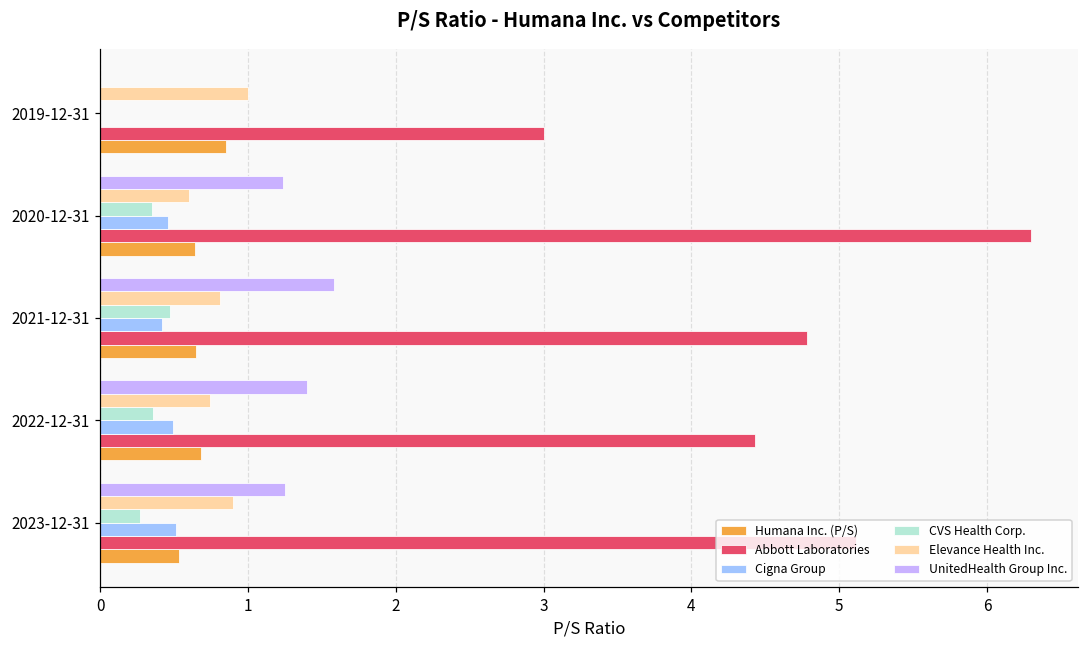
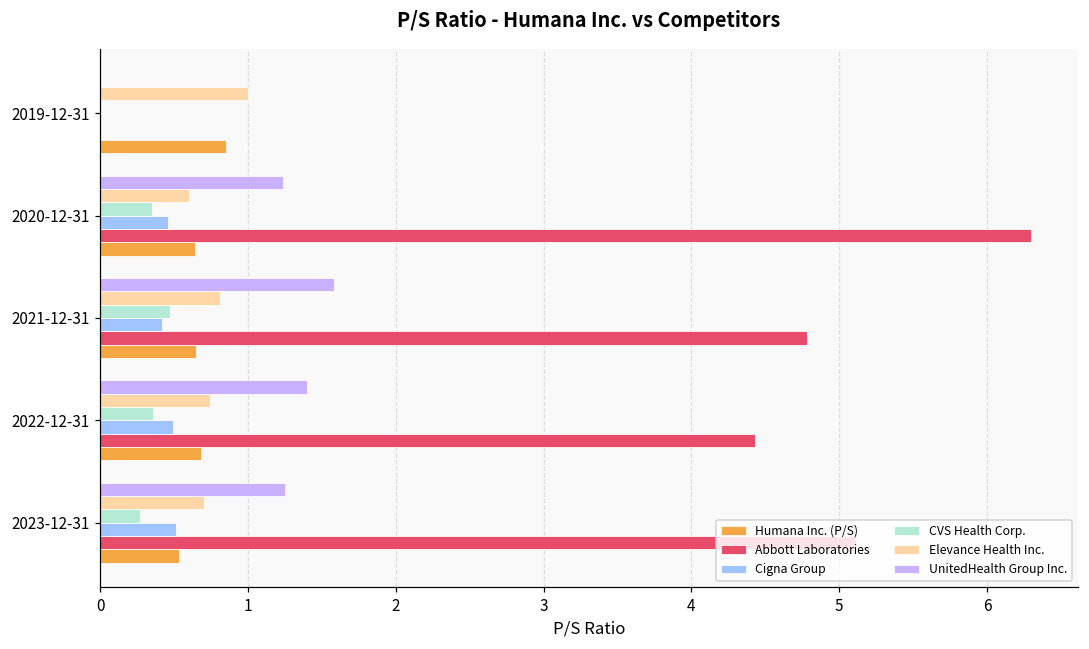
Abbott Laboratories, 2019-12-31: 3 -> 0
Elevance Health Inc., 2023-12-31: 0.9 -> 0.7
